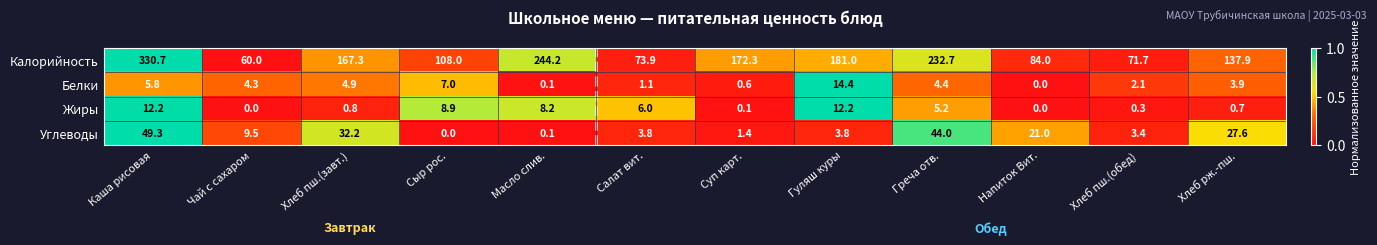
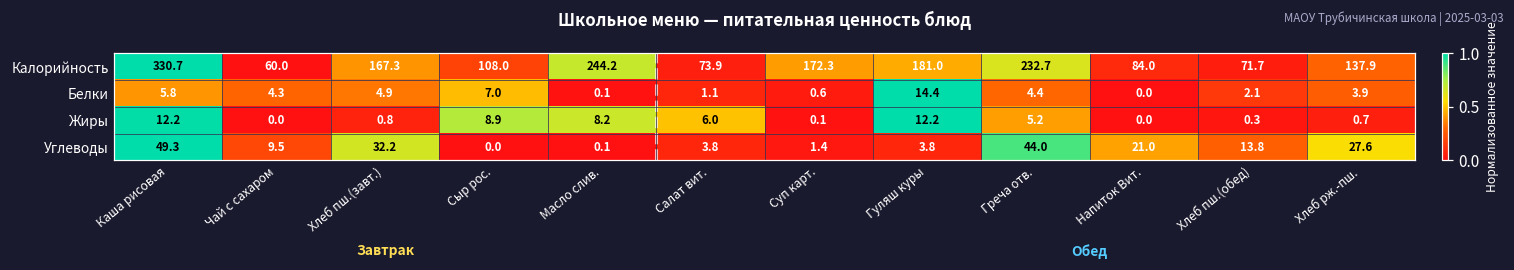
Углеводы, Хлеб пш.(обед): 3.4 -> 13.8
